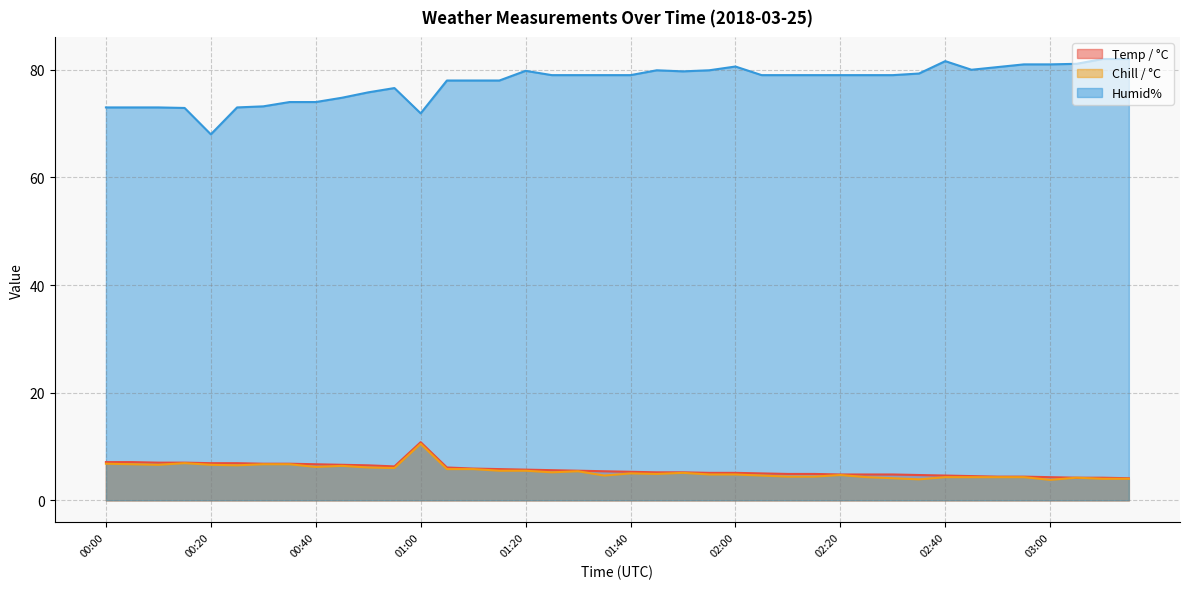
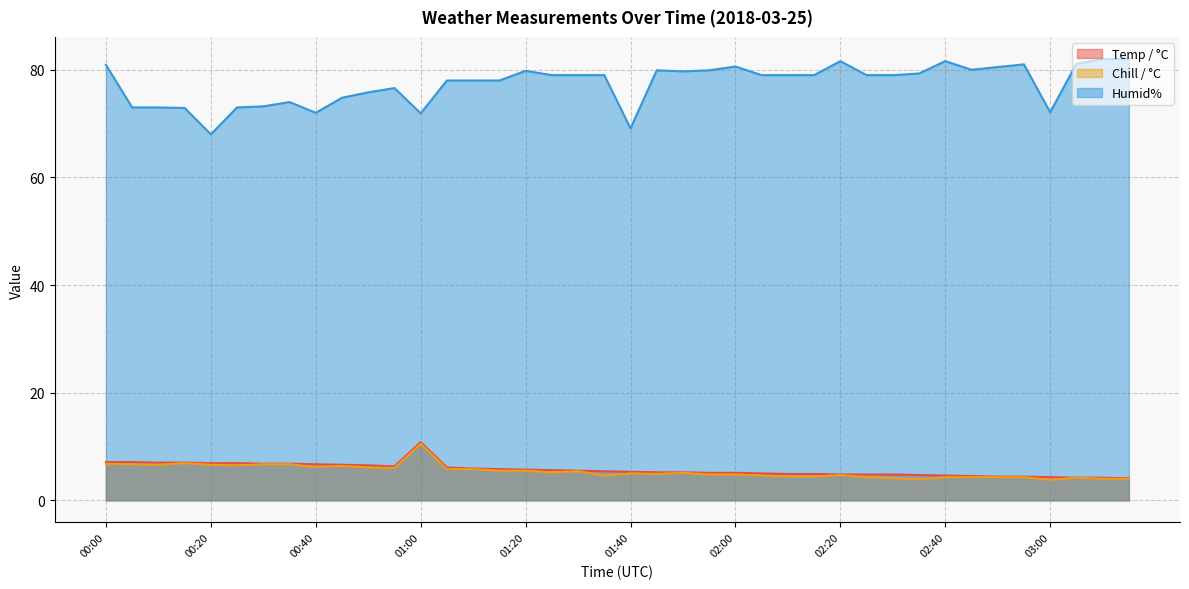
Humid%, 00:00: 73 -> 81
Humid%, 00:40: 74 -> 72
Humid%, 01:40: 79 -> 69
Humid%, 02:20: 79 -> 82
Humid%, 03:00: 81 -> 72
